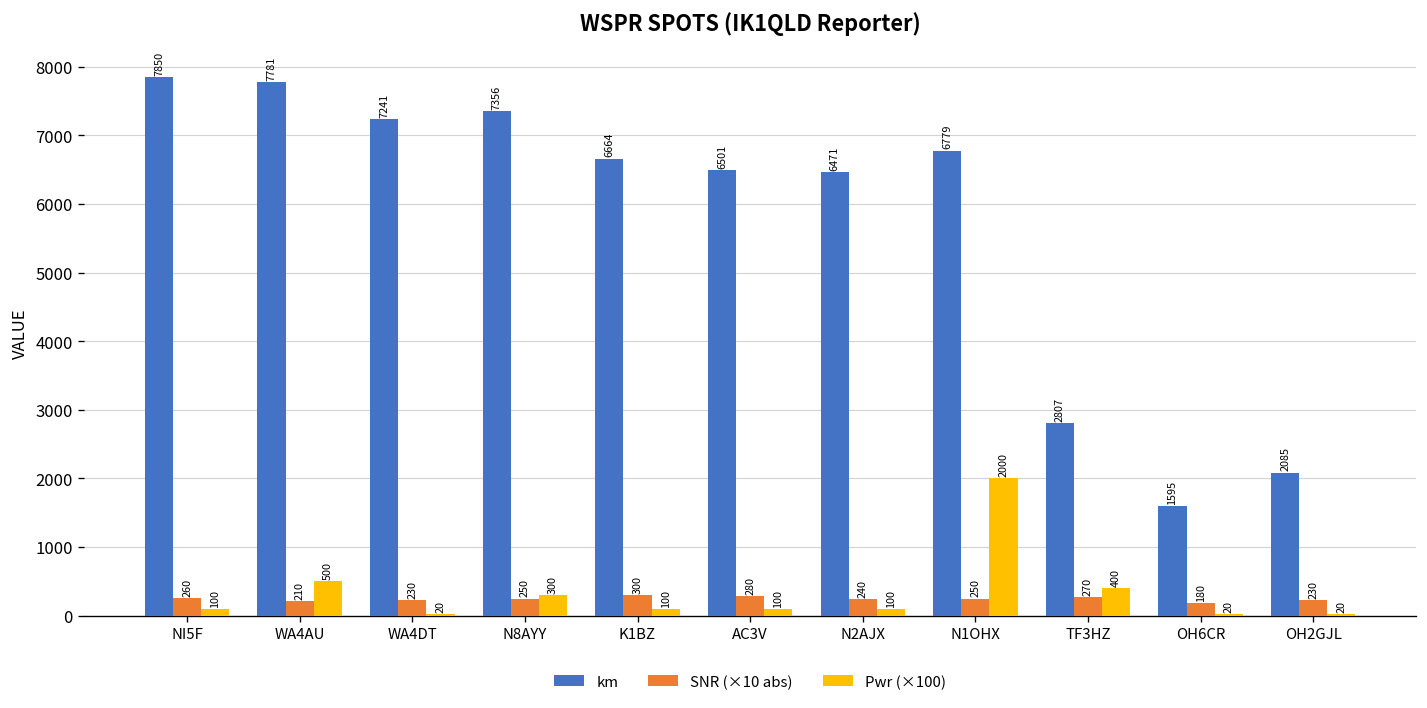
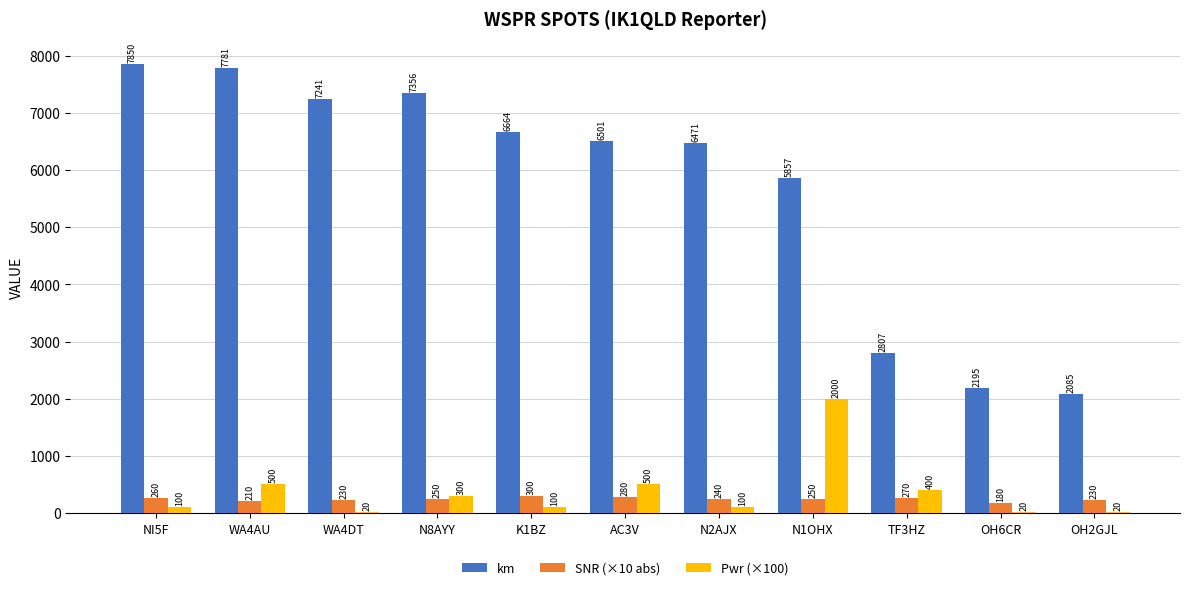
Pwr (×100), AC3V: 100 -> 500
km, N1OHX: 6779 -> 5857
km, OH6CR: 1595 -> 2195
